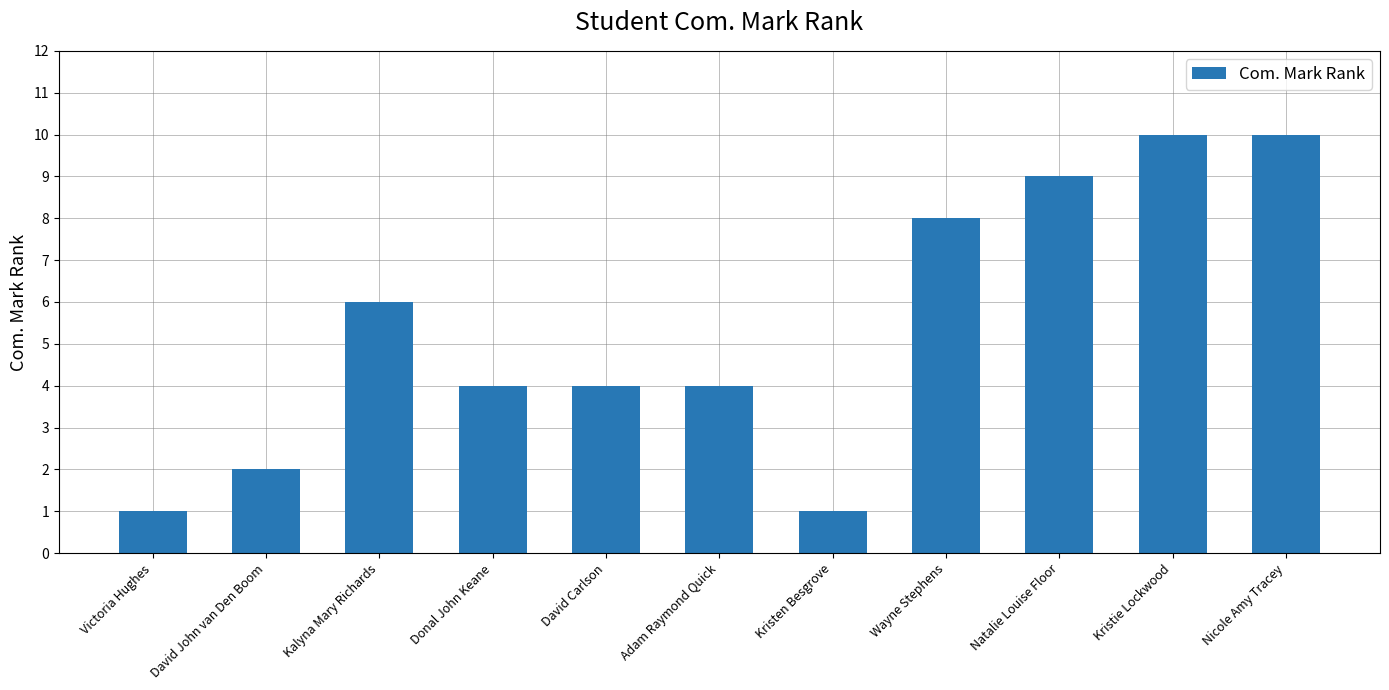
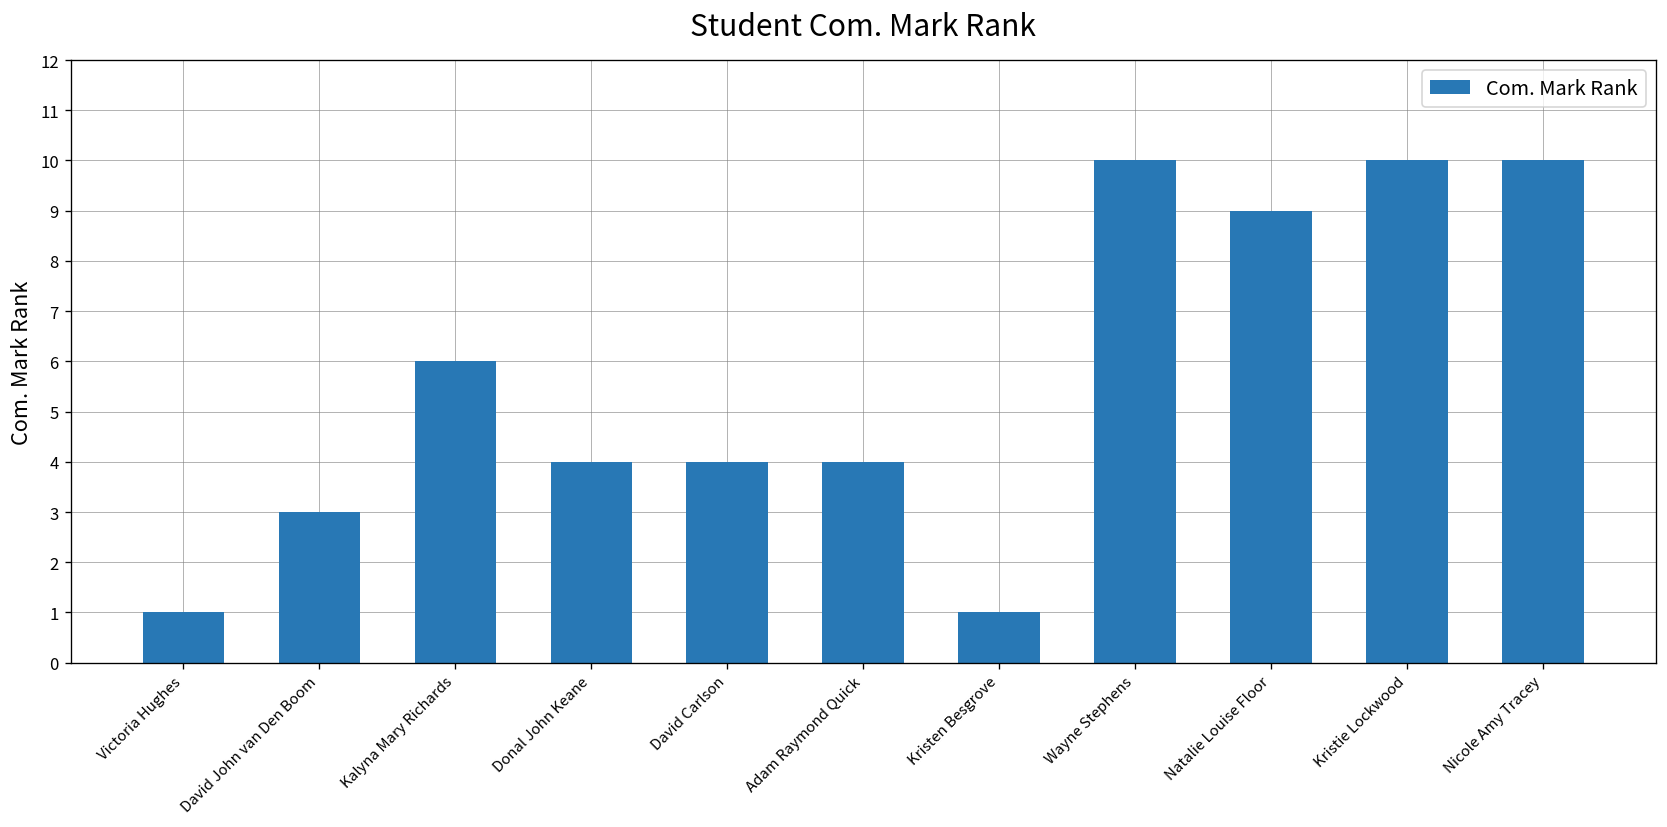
David John van Den Boom: 2 -> 3
Wayne Stephens: 8 -> 10
